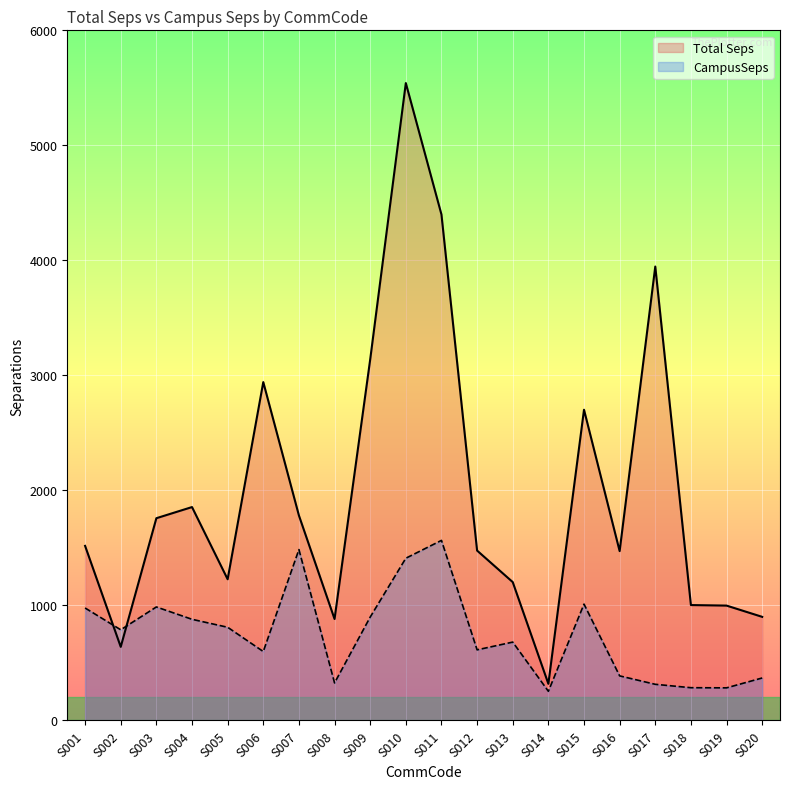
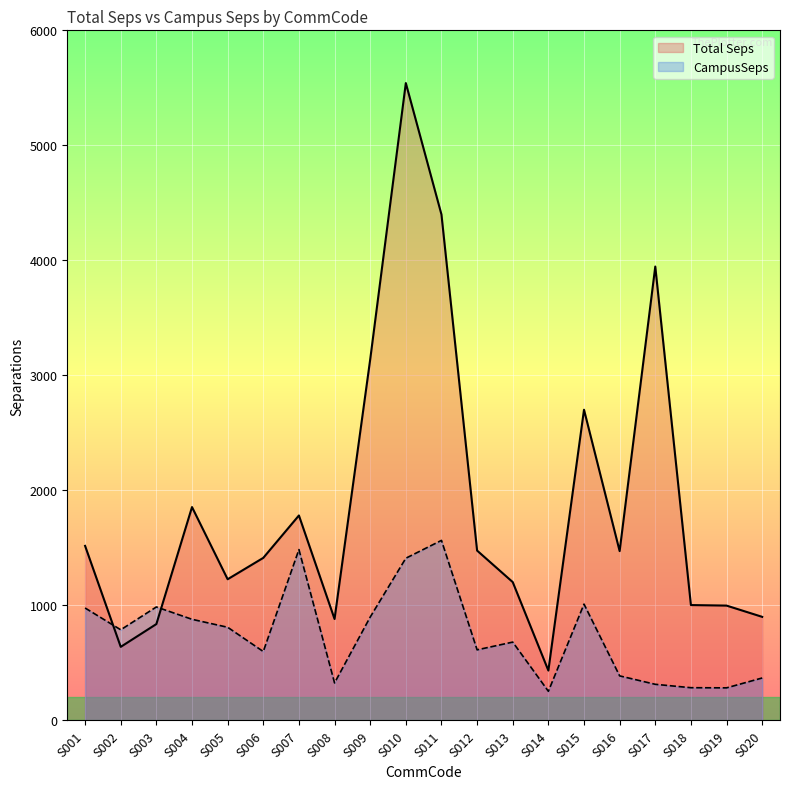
Total Seps, S003: 1760 -> 840
Total Seps, S006: 2940 -> 1410
Total Seps, S014: 320 -> 430
